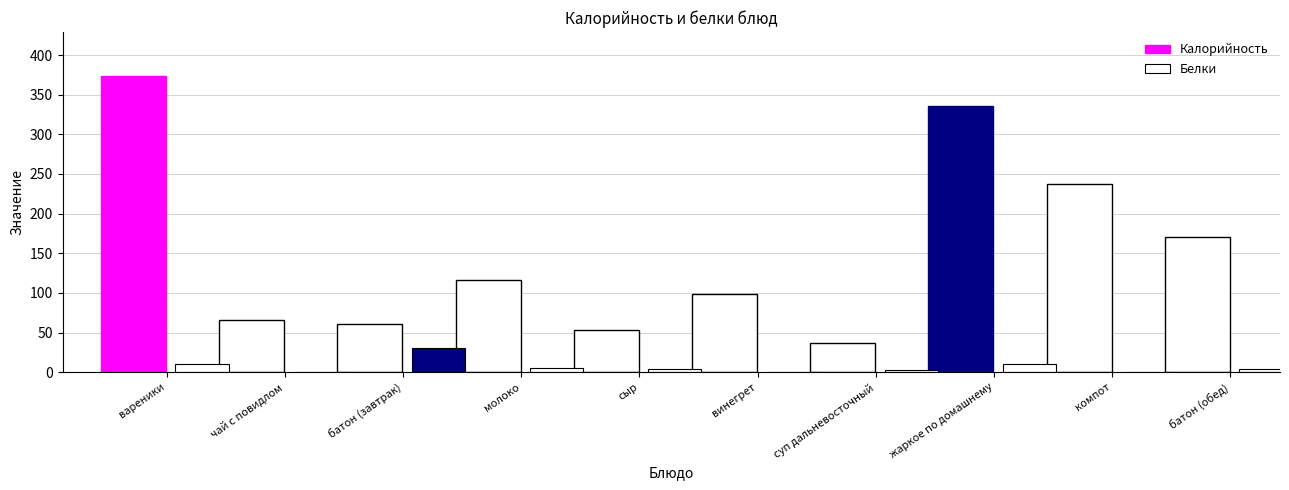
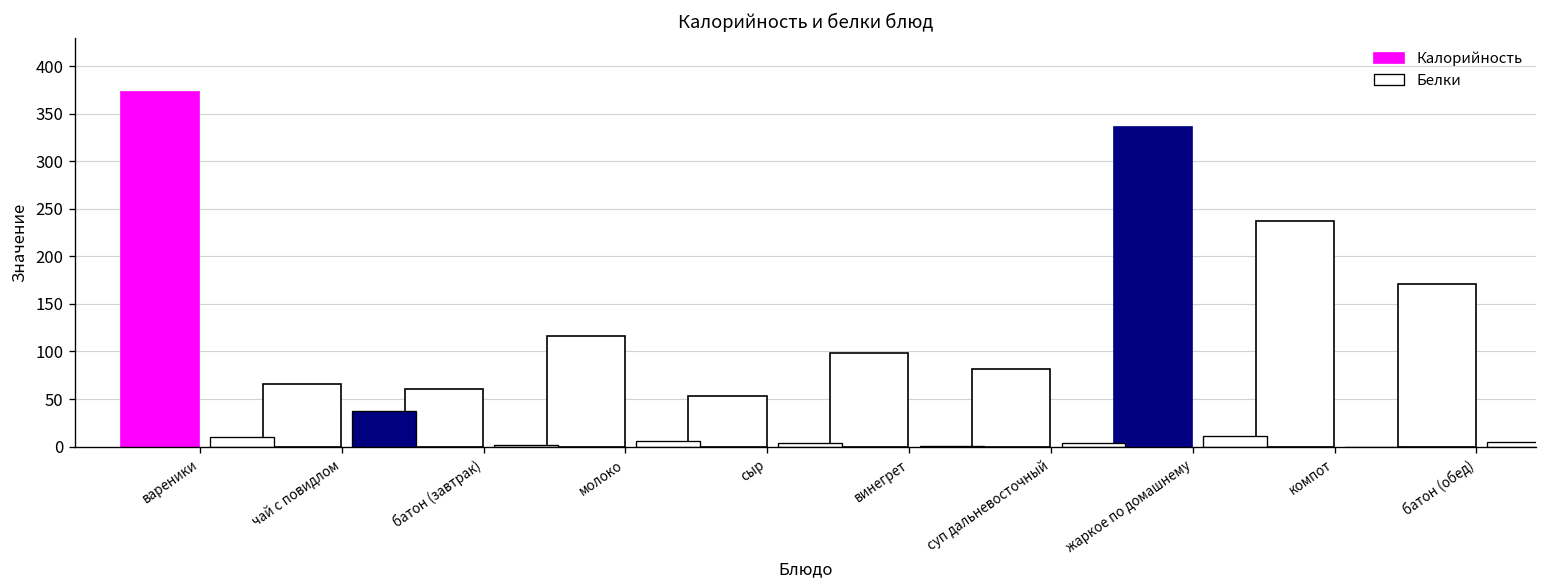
Белки, чай с повидлом: 0 -> 40
Белки, батон (завтрак): 30 -> 0
Калорийность, суп дальневосточный: 40 -> 80
